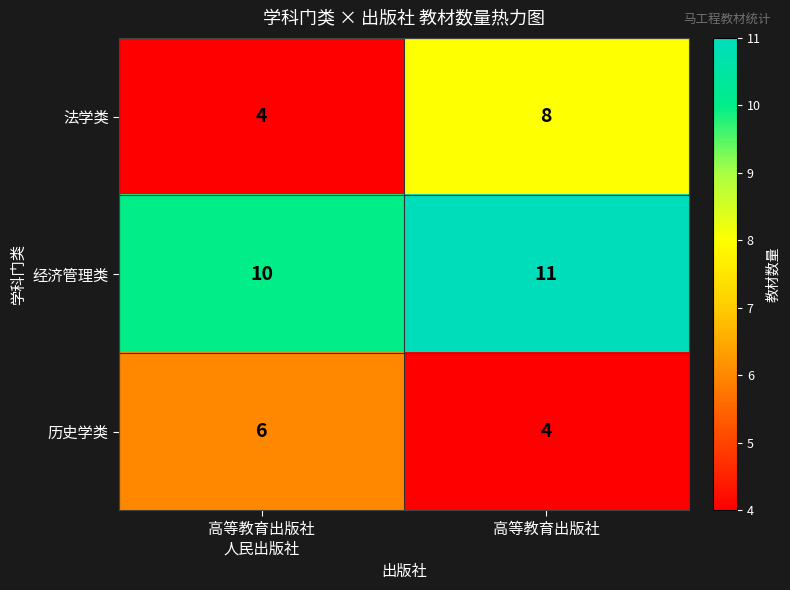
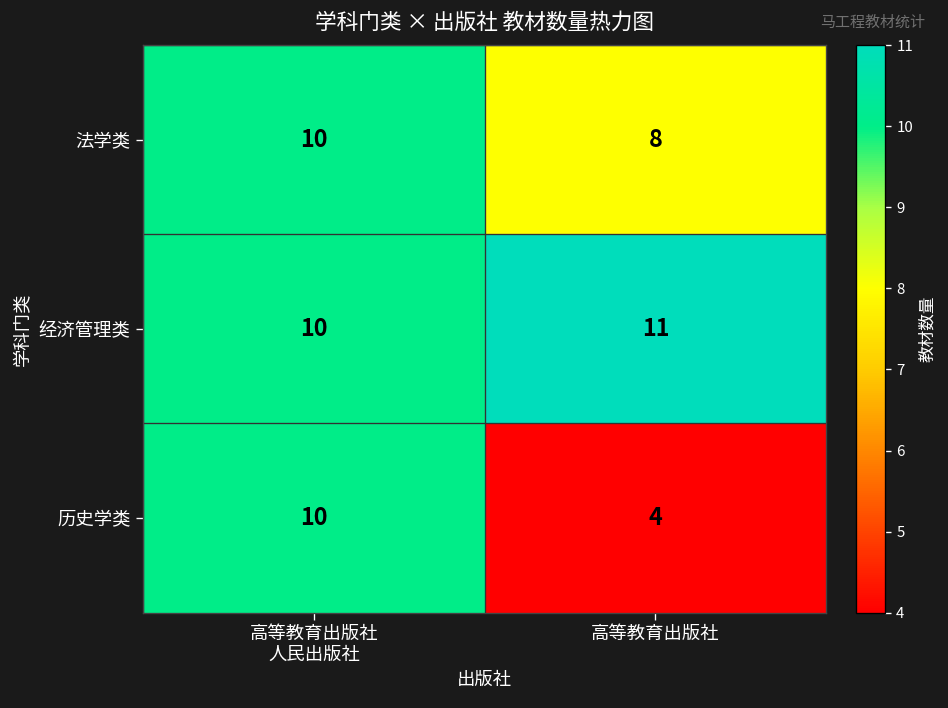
法学类, 高等教育出版社 人民出版社: 4 -> 10
历史学类, 高等教育出版社 人民出版社: 6 -> 10
